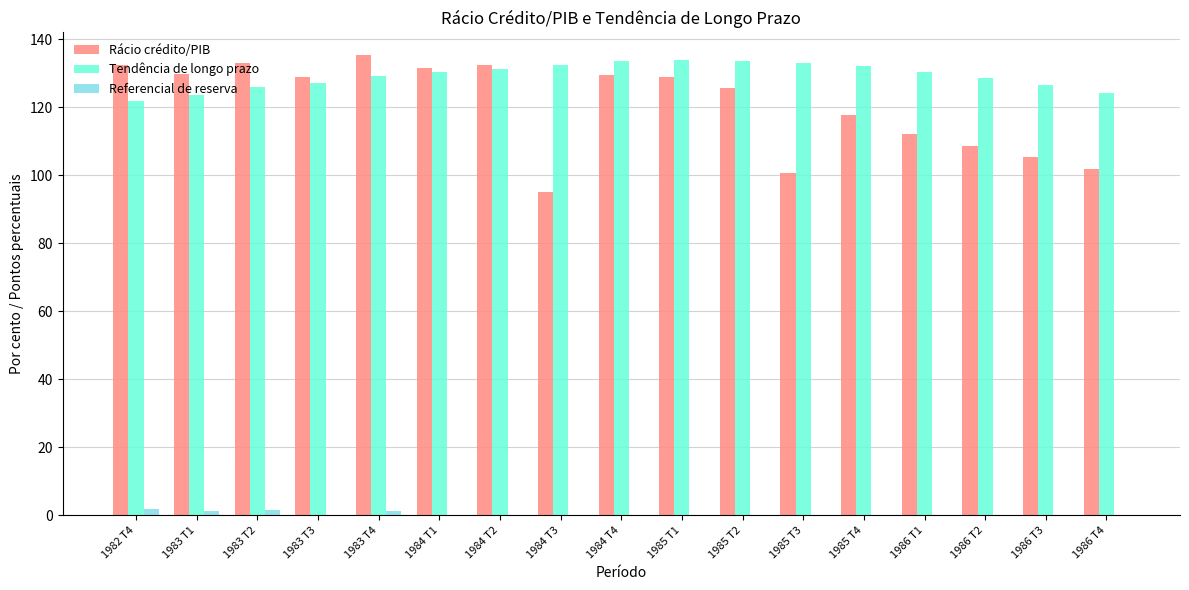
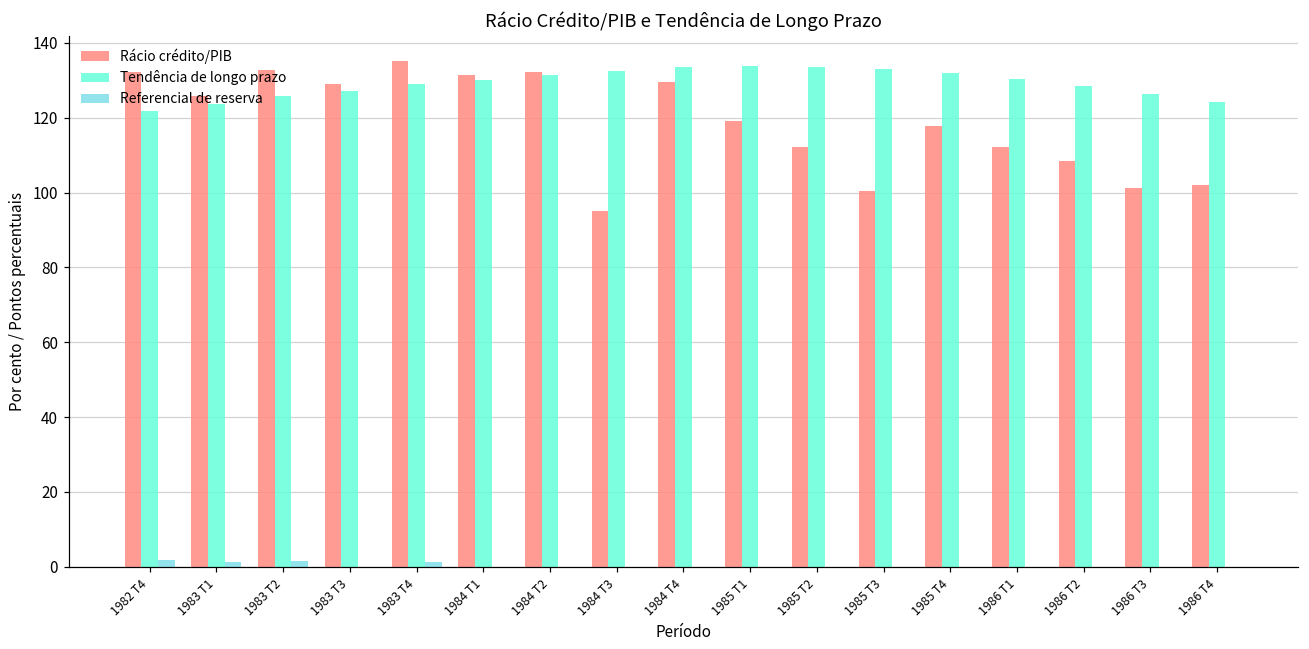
Rácio crédito/PIB, 1983 T1: 130 -> 126
Rácio crédito/PIB, 1985 T1: 129 -> 119
Rácio crédito/PIB, 1985 T2: 126 -> 112
Rácio crédito/PIB, 1986 T3: 105 -> 101
